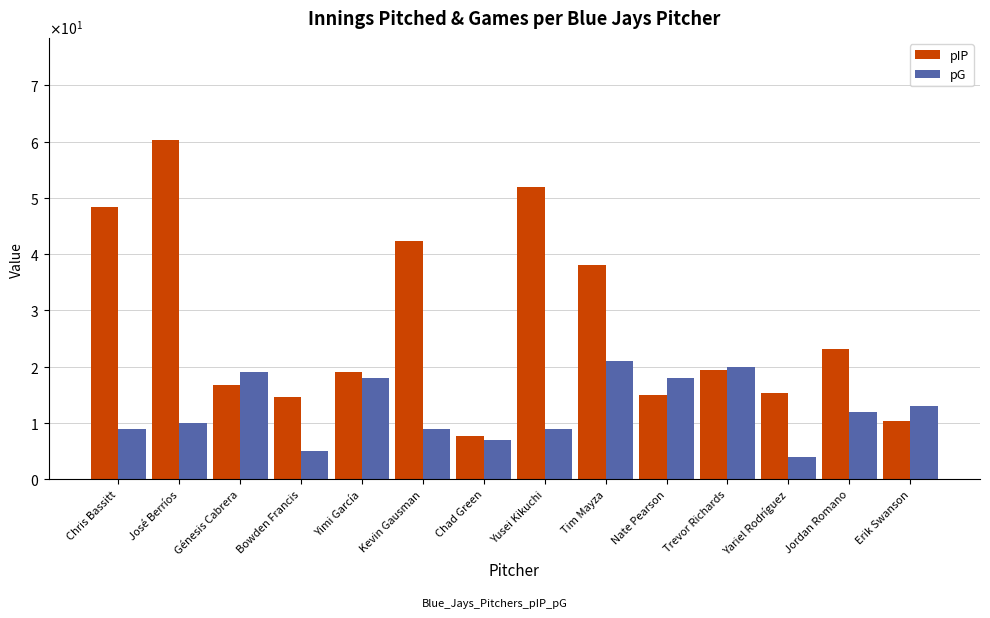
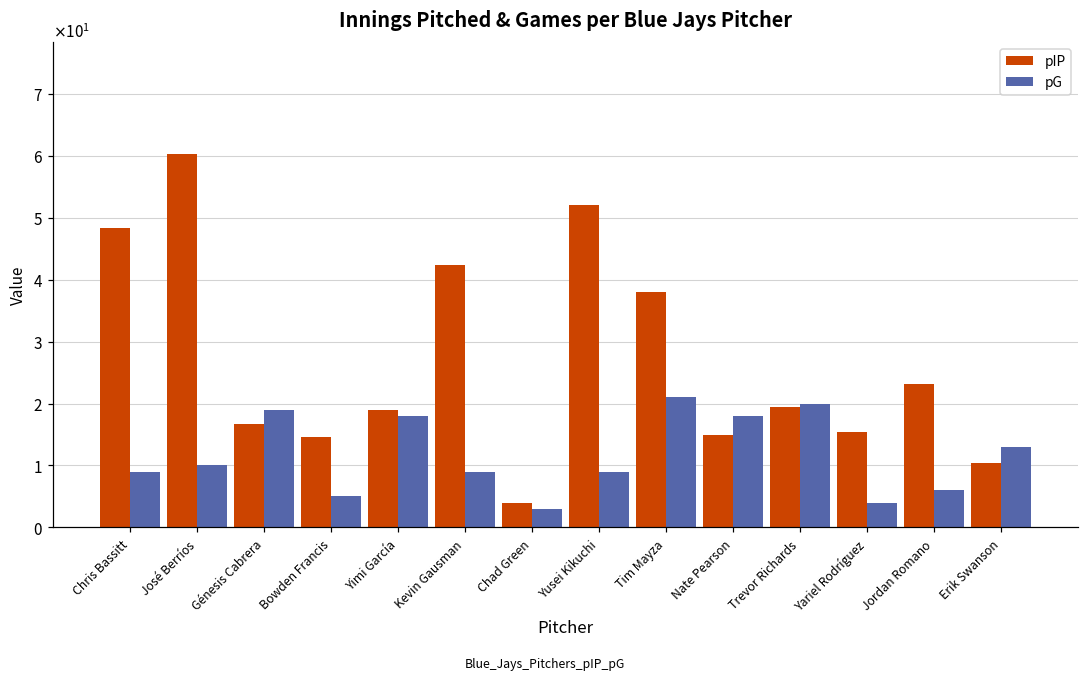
pIP, Chad Green: 8 -> 4
pG, Chad Green: 7 -> 3
pG, Jordan Romano: 12 -> 6
